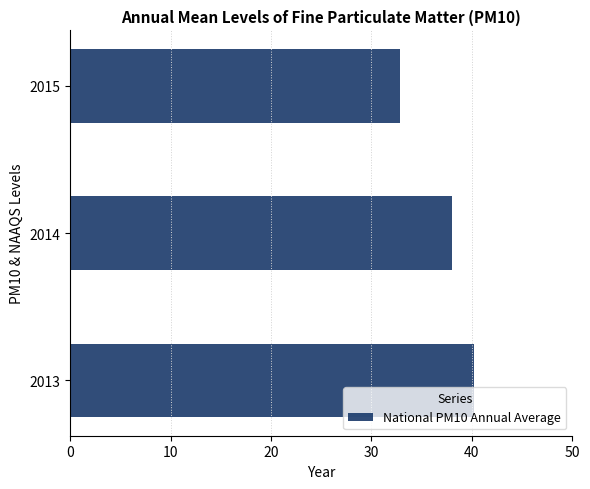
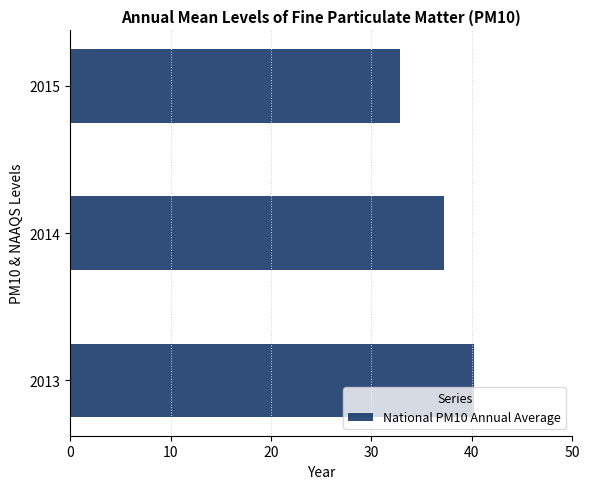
2014: 38.0 -> 37.2
